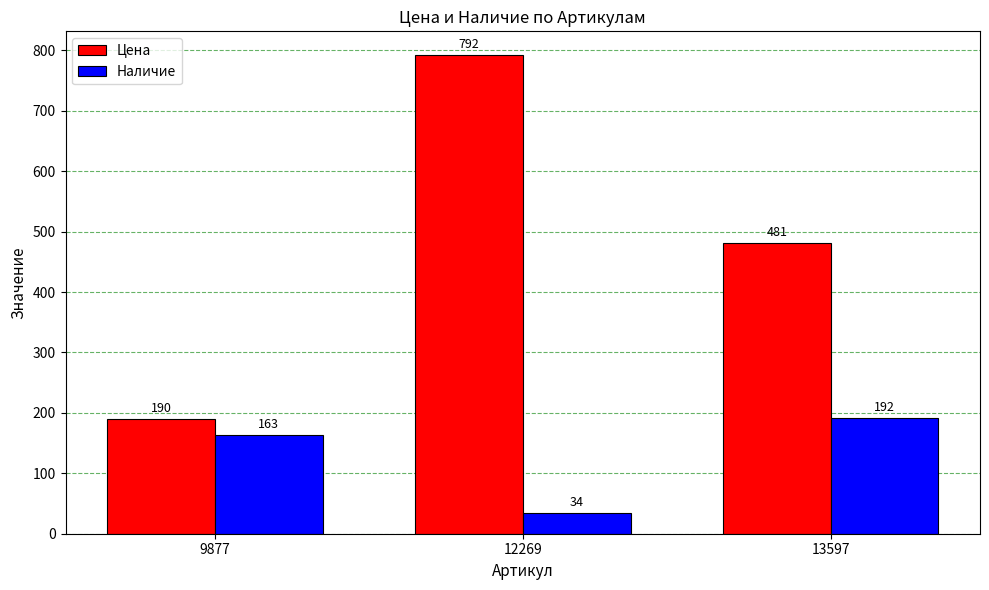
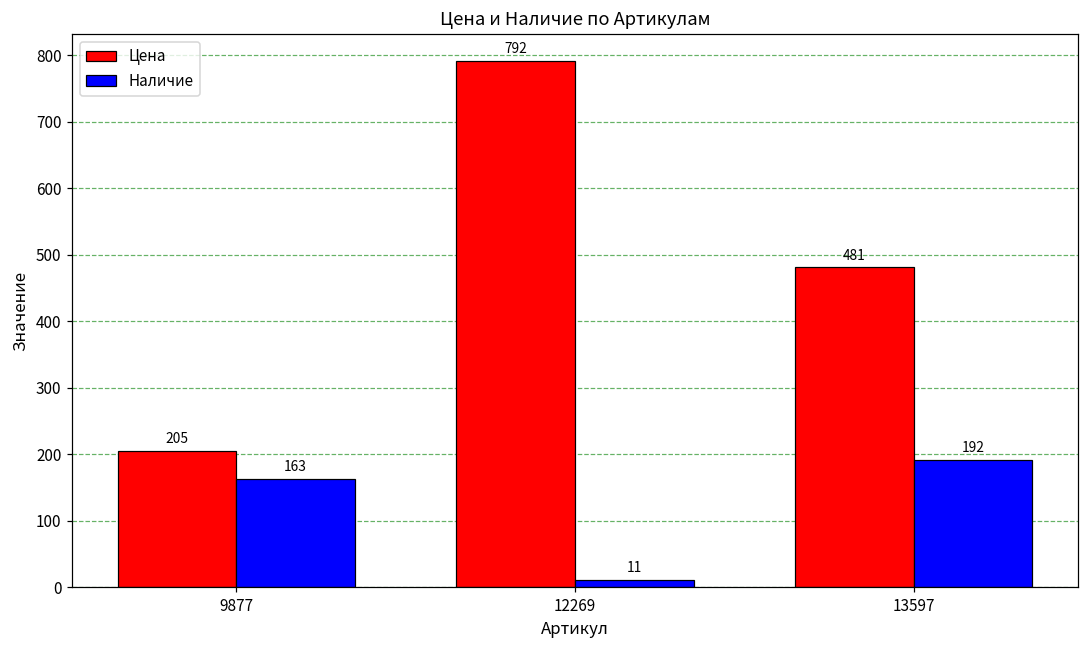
Цена, 9877: 190 -> 205
Наличие, 12269: 34 -> 11
